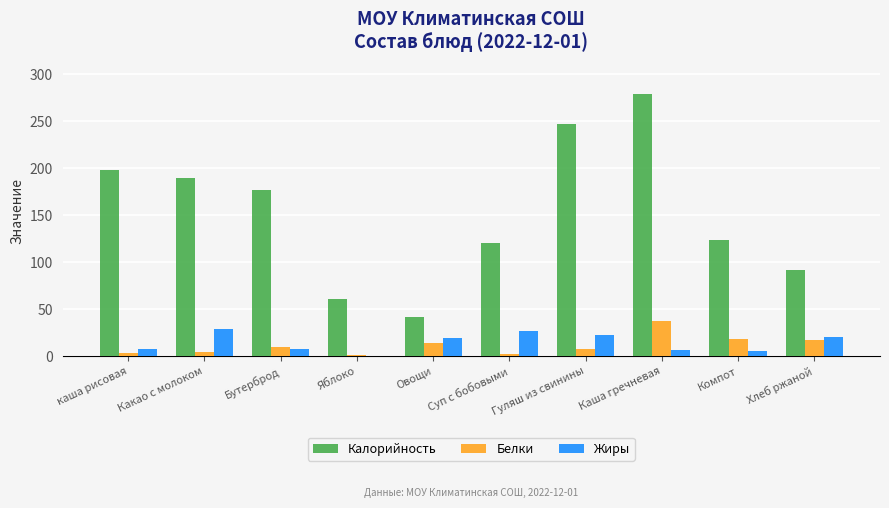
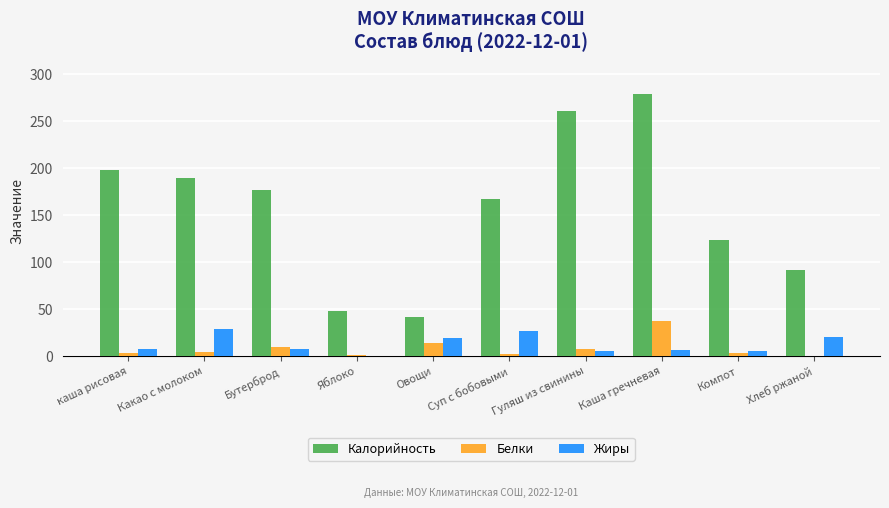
Калорийность, Яблоко: 60 -> 50
Калорийность, Суп с бобовыми: 120 -> 170
Калорийность, Гуляш из свинины: 250 -> 260
Жиры, Гуляш из свинины: 20 -> 10
Белки, Компот: 20 -> 0
Белки, Хлеб ржаной: 20 -> 0
